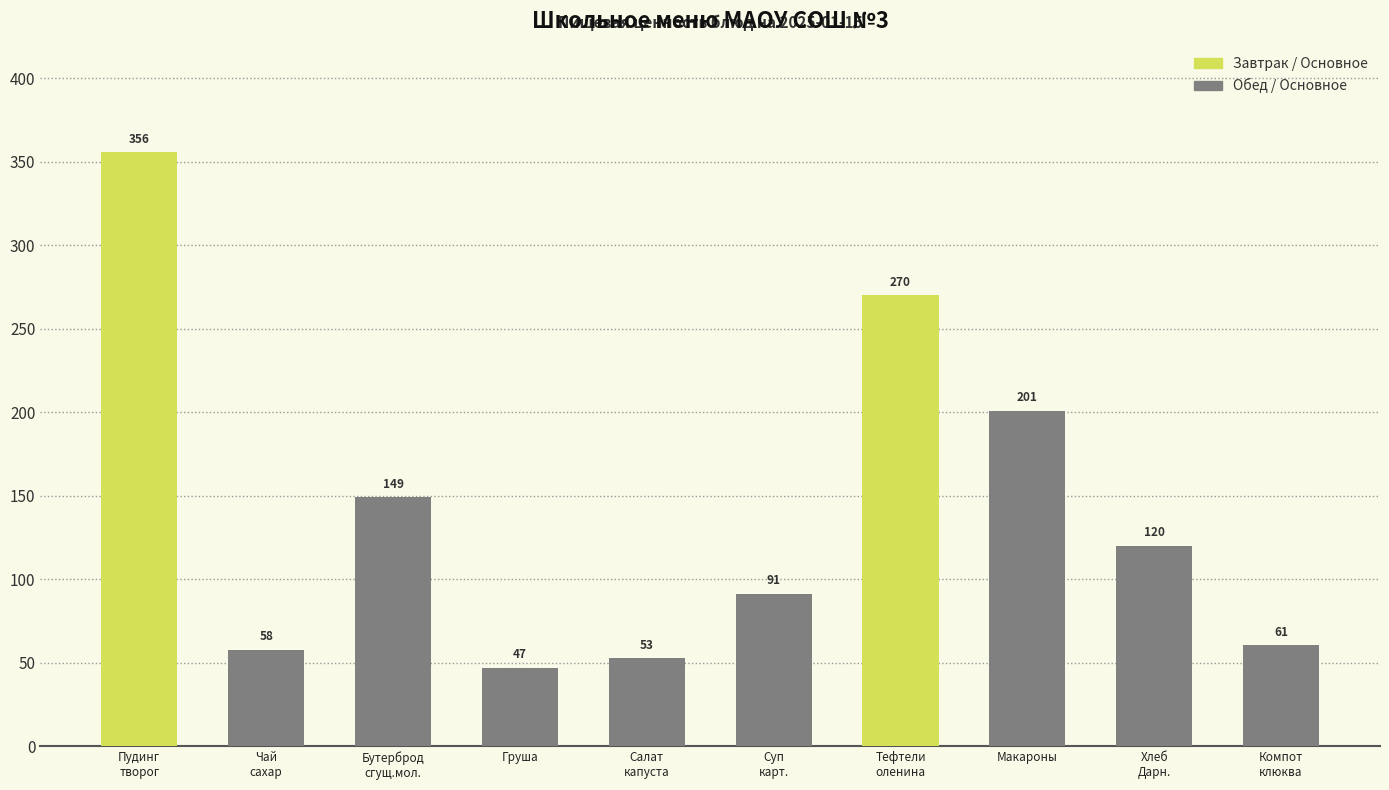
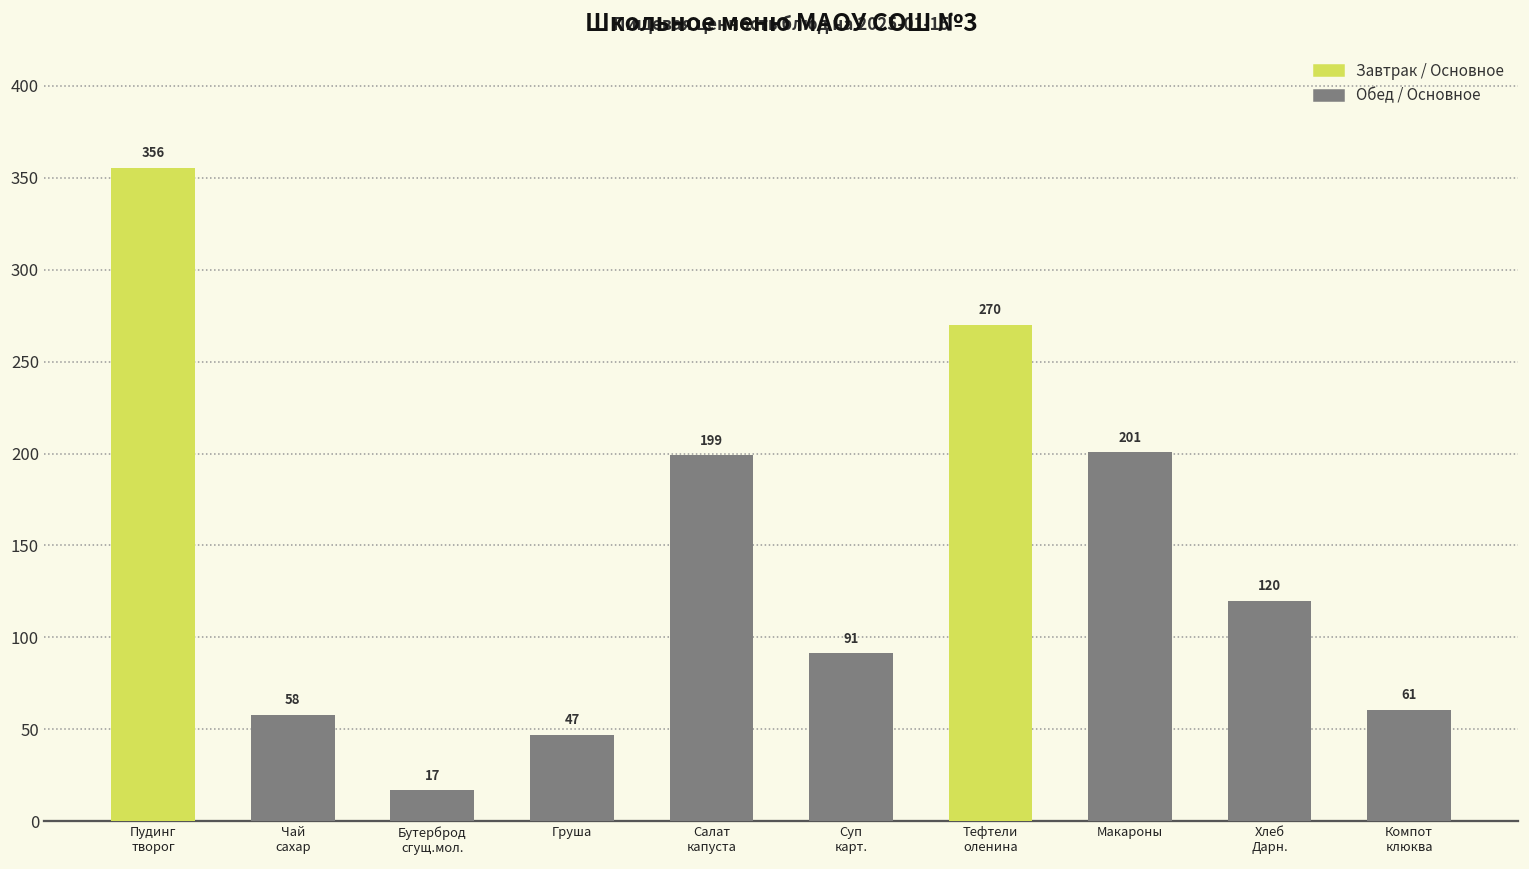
Бутерброд сгущ.мол.: 149 -> 17
Салат капуста: 53 -> 199
